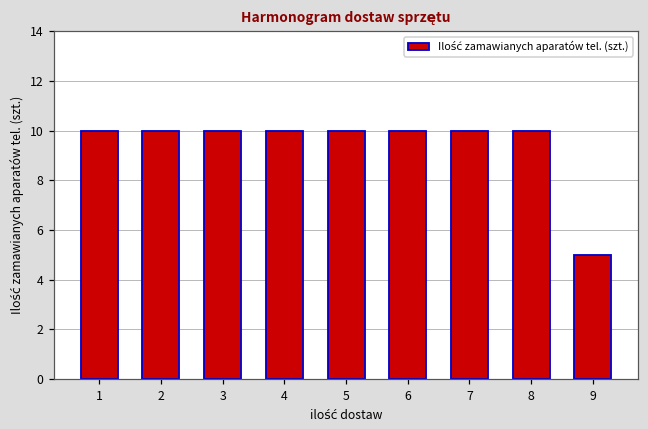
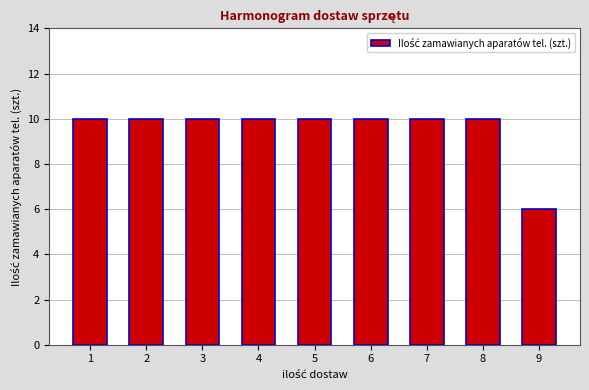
9: 5 -> 6
